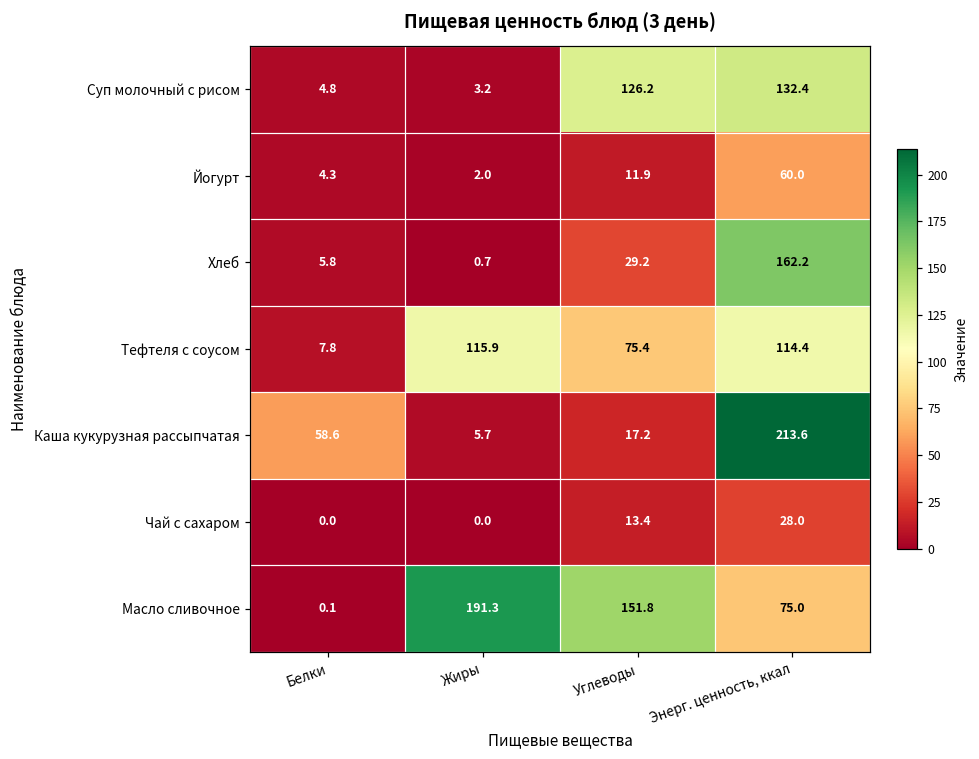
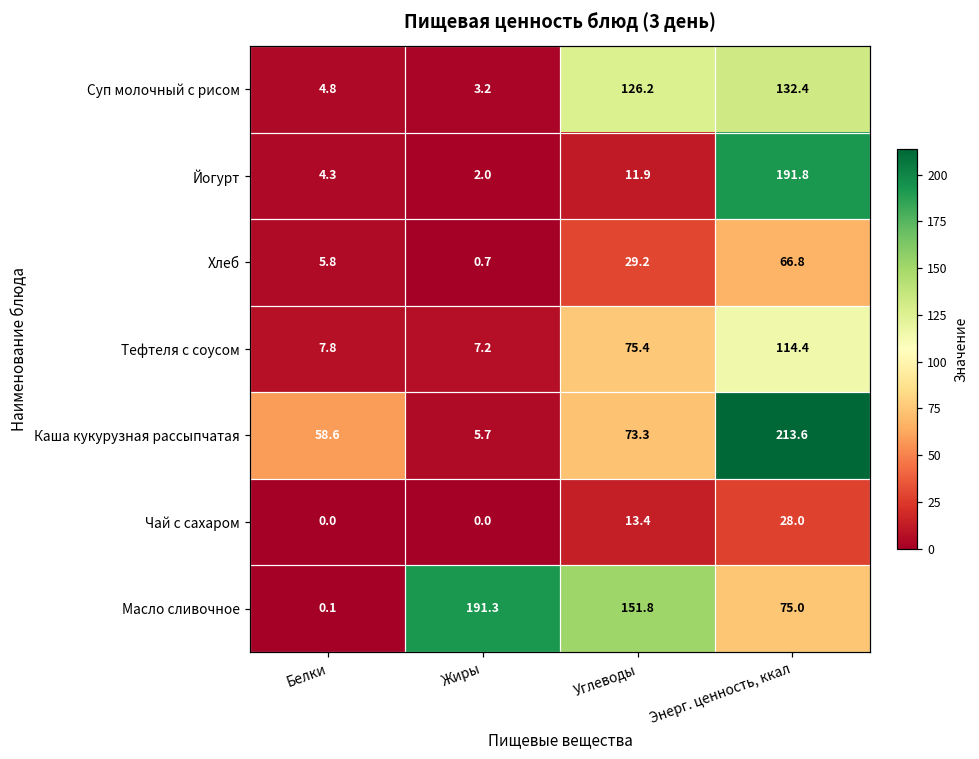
Йогурт, Энерг. ценность, ккал: 60.0 -> 191.8
Хлеб, Энерг. ценность, ккал: 162.2 -> 66.8
Тефтеля с соусом, Жиры: 115.9 -> 7.2
Каша кукурузная рассыпчатая, Углеводы: 17.2 -> 73.3
